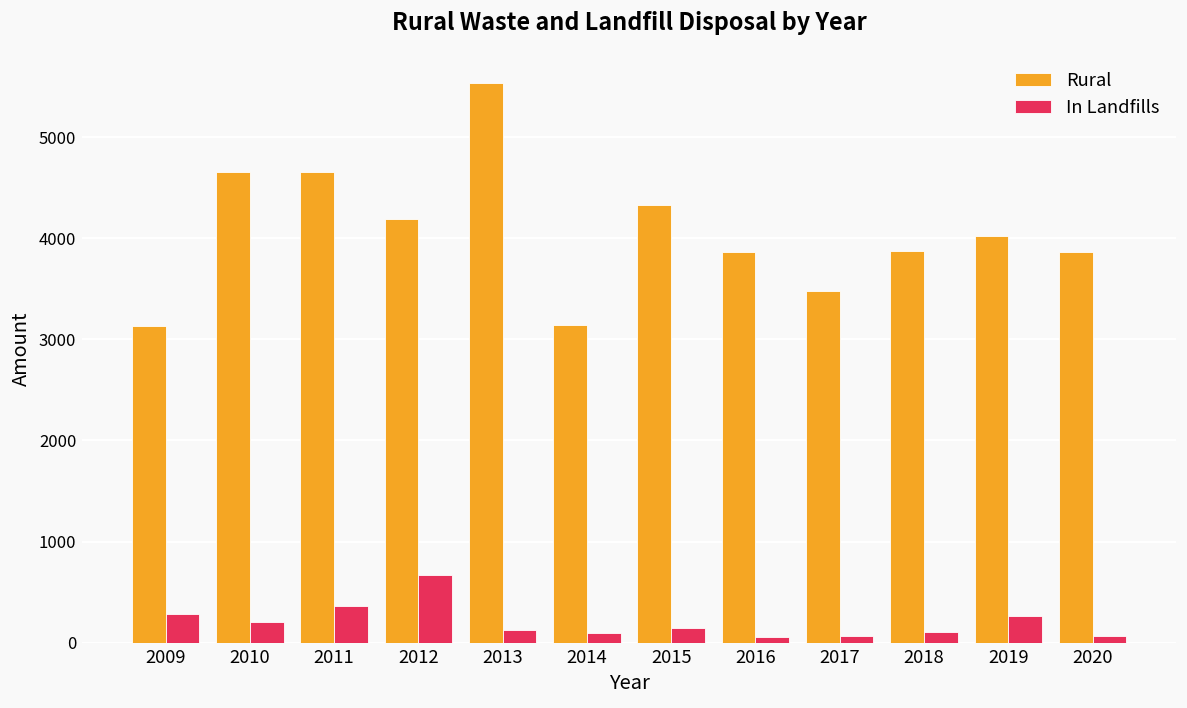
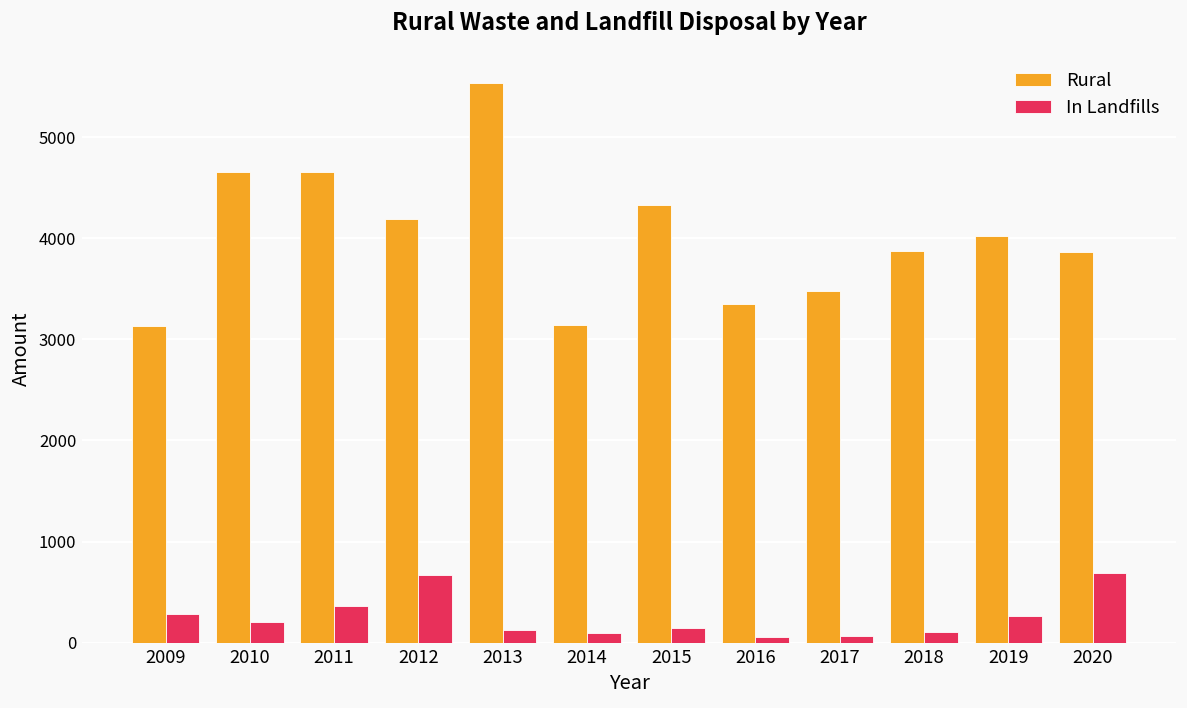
Rural, 2016: 3900 -> 3400
In Landfills, 2020: 100 -> 700
